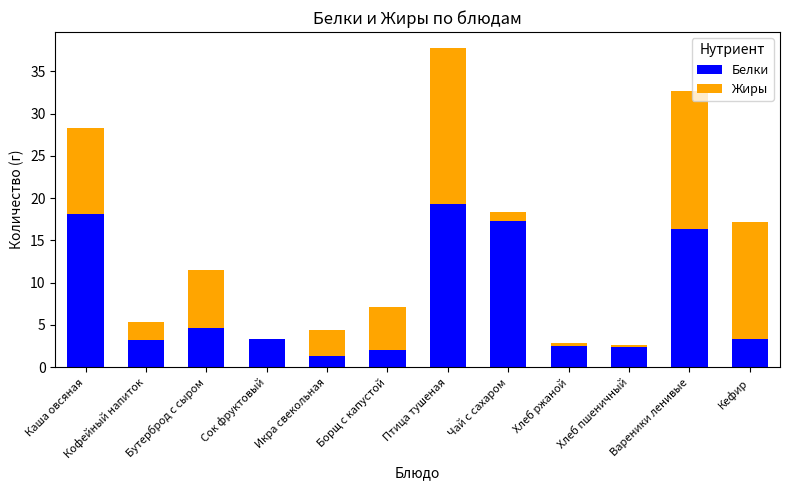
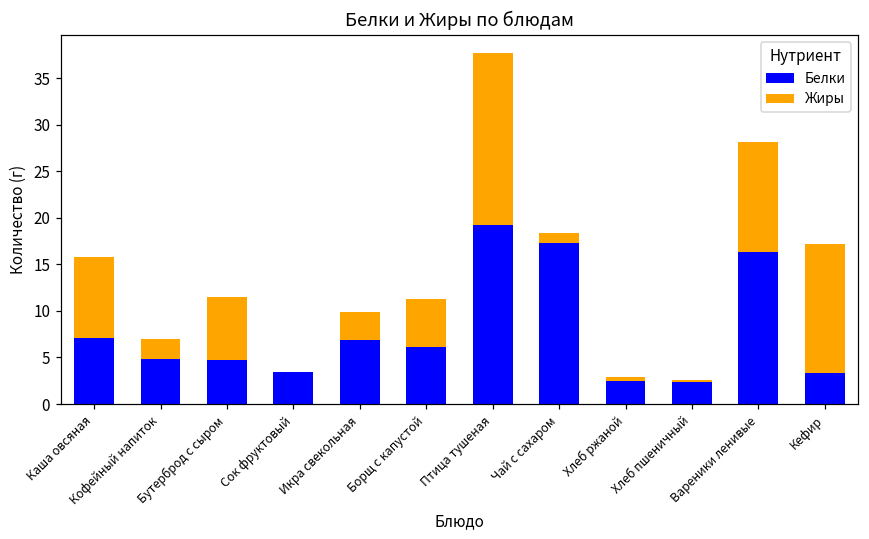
Белки, Каша овсяная: 18 -> 7
Жиры, Каша овсяная: 10 -> 9
Белки, Кофейный напиток: 3 -> 5
Белки, Икра свекольная: 1 -> 7
Белки, Борщ с капустой: 2 -> 6
Жиры, Вареники ленивые: 16 -> 12
